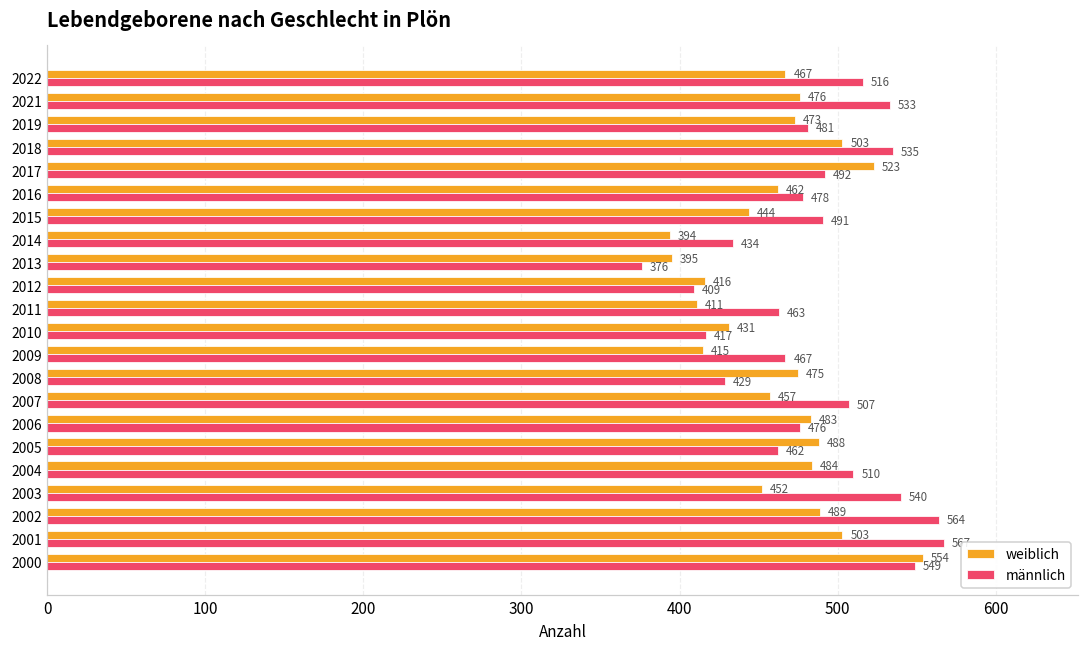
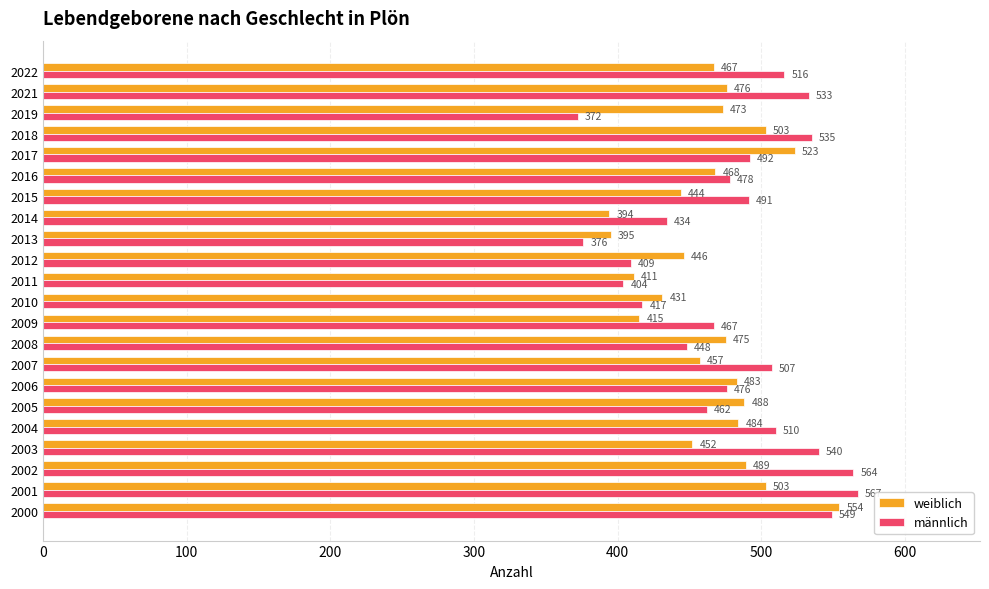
männlich, 2019: 481 -> 372
weiblich, 2016: 462 -> 468
weiblich, 2012: 416 -> 446
männlich, 2011: 463 -> 404
männlich, 2008: 429 -> 448
